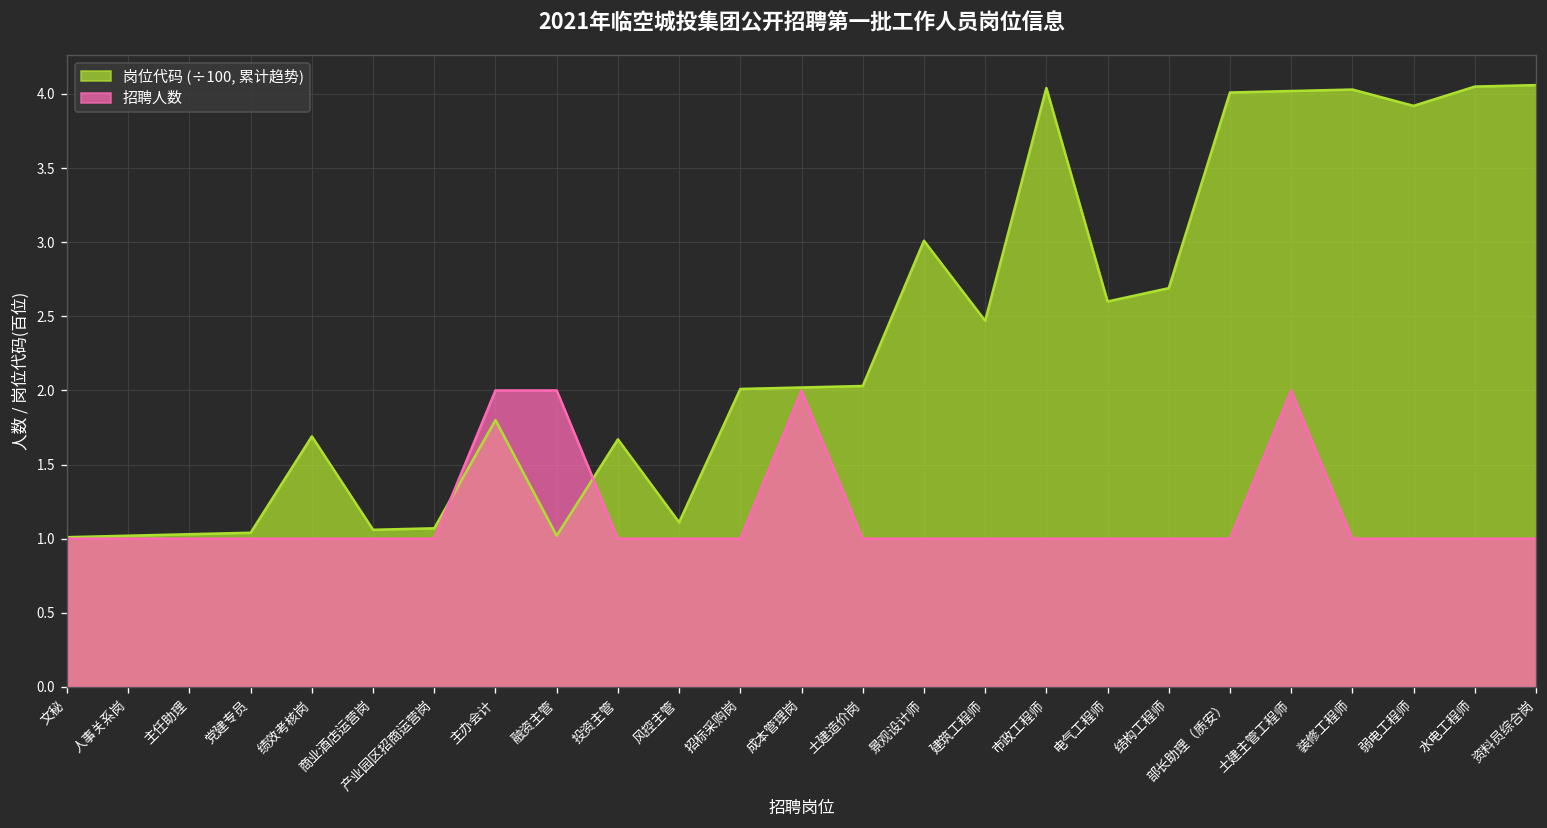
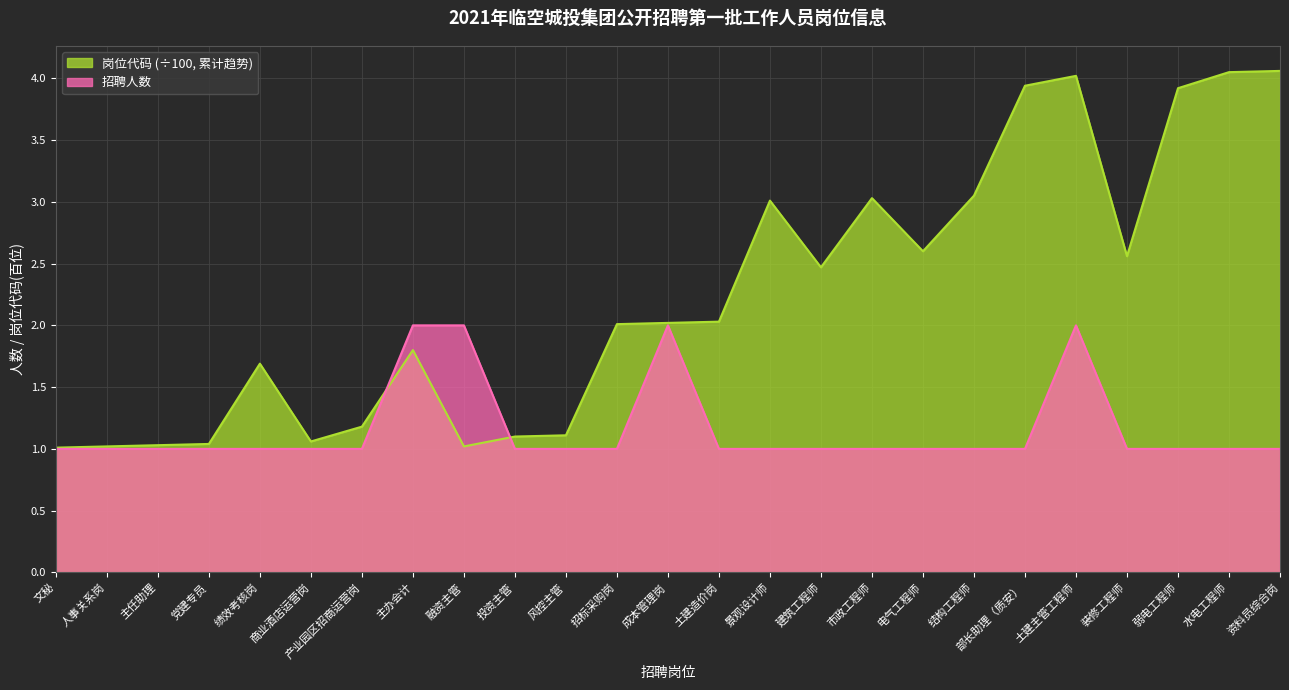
岗位代码 (÷100, 累计趋势), 产业园区招商运营岗: 1.07 -> 1.18
岗位代码 (÷100, 累计趋势), 投资主管: 1.67 -> 1.10
岗位代码 (÷100, 累计趋势), 市政工程师: 4.04 -> 3.03
岗位代码 (÷100, 累计趋势), 结构工程师: 2.69 -> 3.05
岗位代码 (÷100, 累计趋势), 部长助理（质安）: 4.01 -> 3.94
岗位代码 (÷100, 累计趋势), 装修工程师: 4.03 -> 2.56
